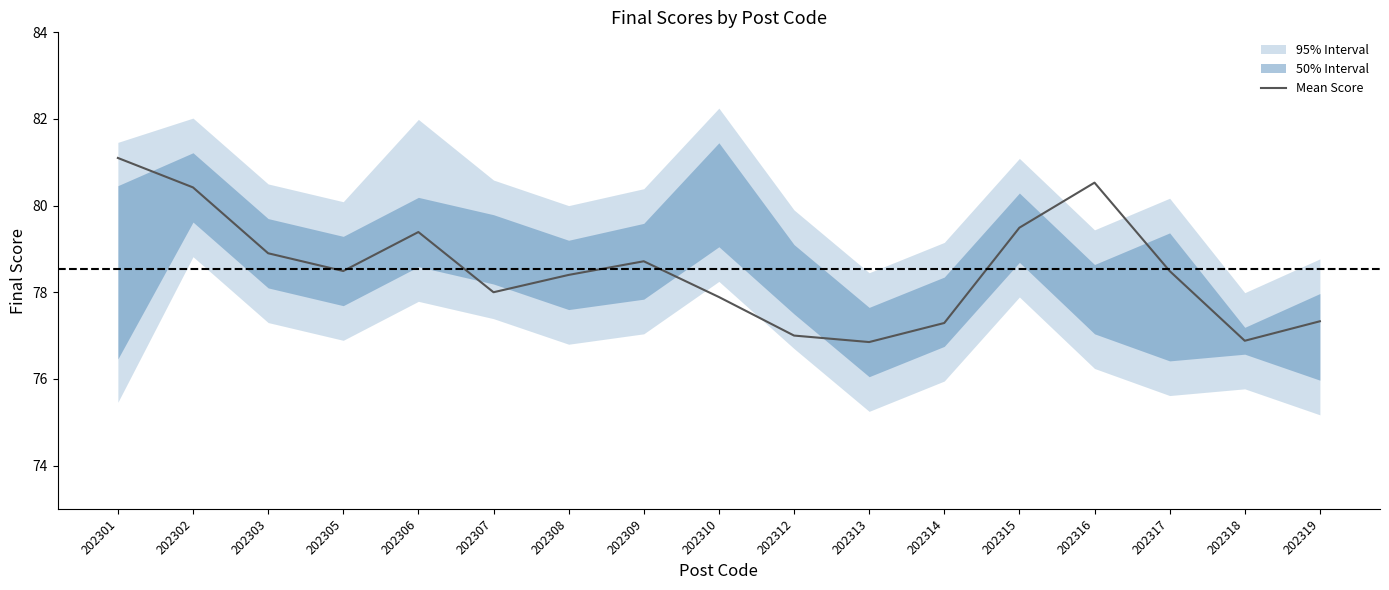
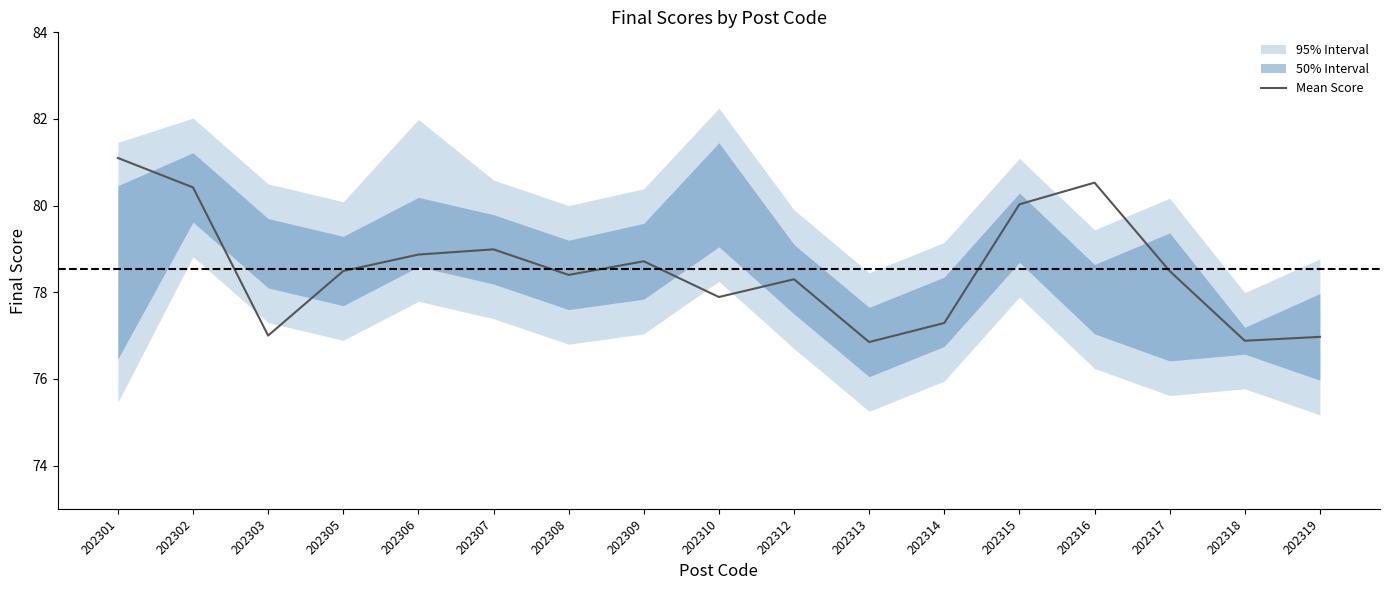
Mean Score, 202303: 78.9 -> 77.0
Mean Score, 202306: 79.4 -> 78.9
Mean Score, 202307: 78.0 -> 79.0
Mean Score, 202312: 77.0 -> 78.3
Mean Score, 202315: 79.5 -> 80.0
Mean Score, 202319: 77.3 -> 77.0
